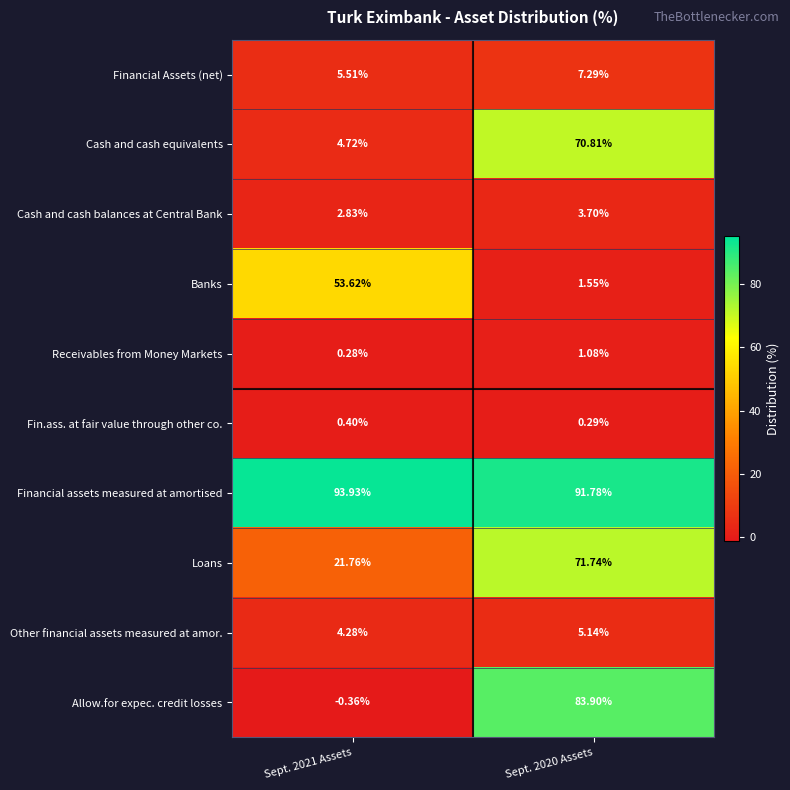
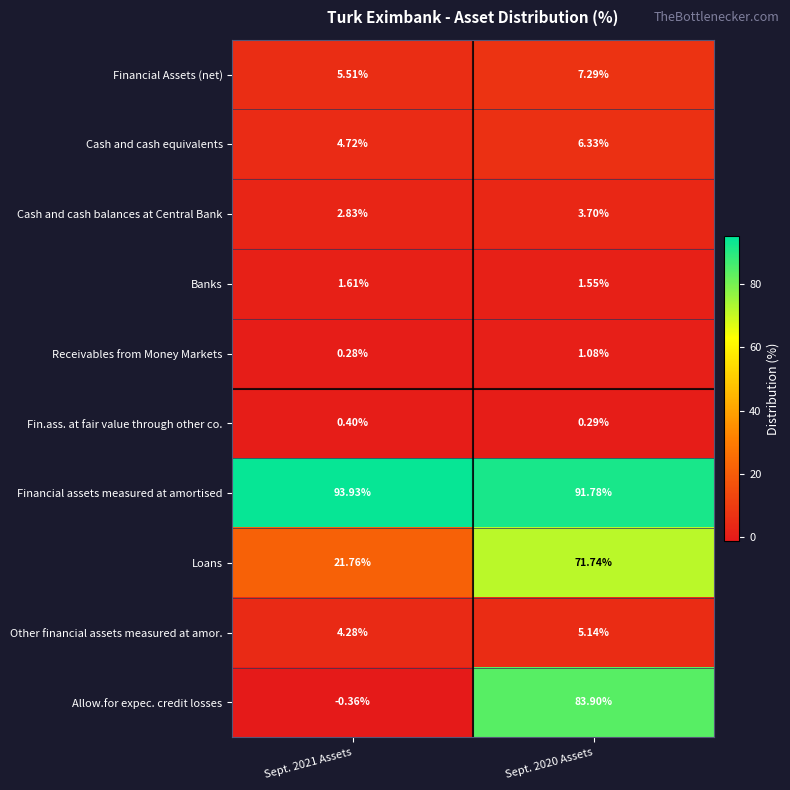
Cash and cash equivalents, Sept. 2020 Assets: 70.81% -> 6.33%
Banks, Sept. 2021 Assets: 53.62% -> 1.61%
